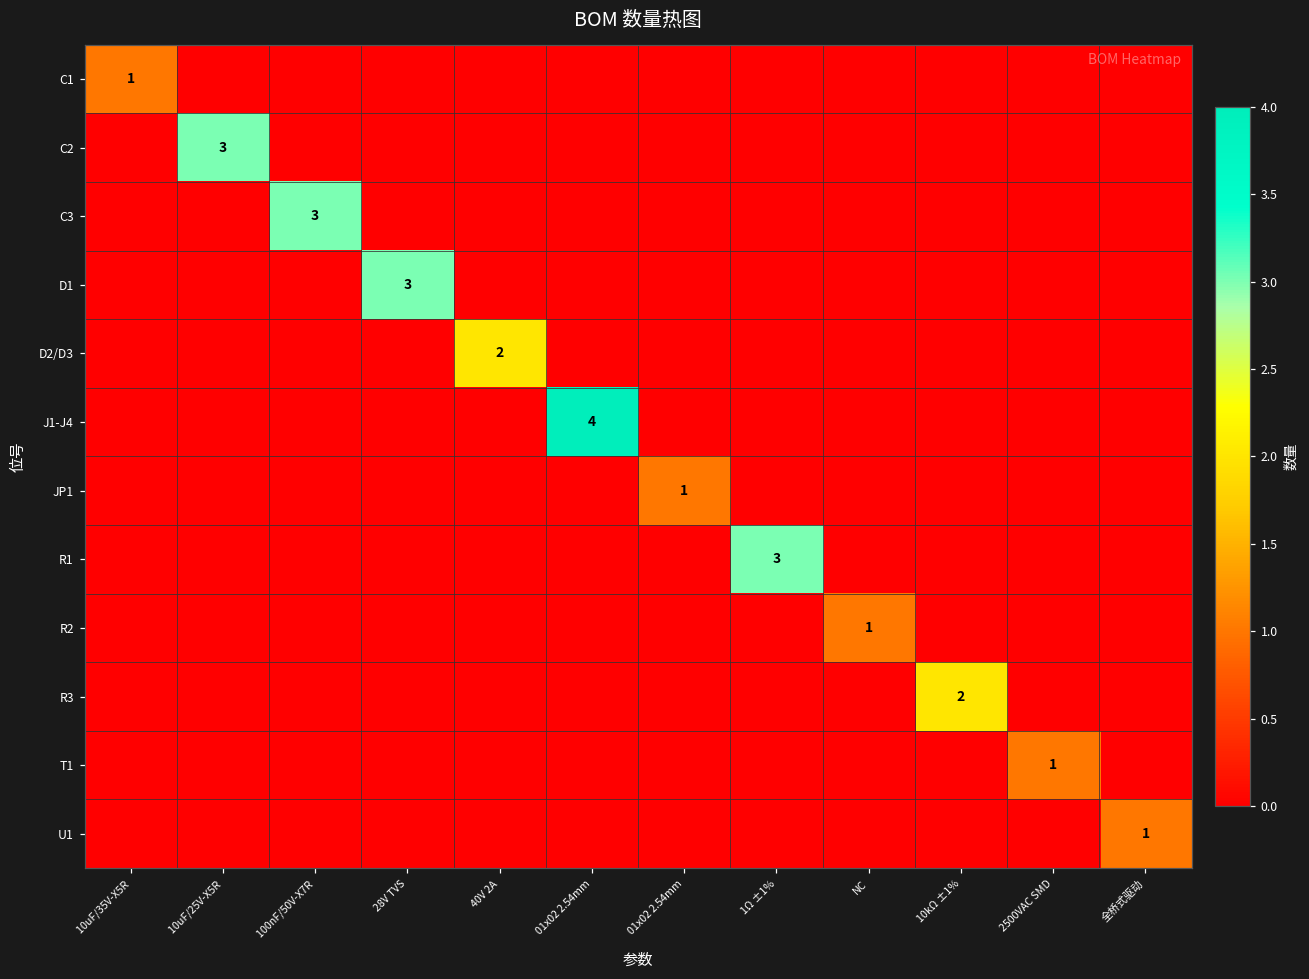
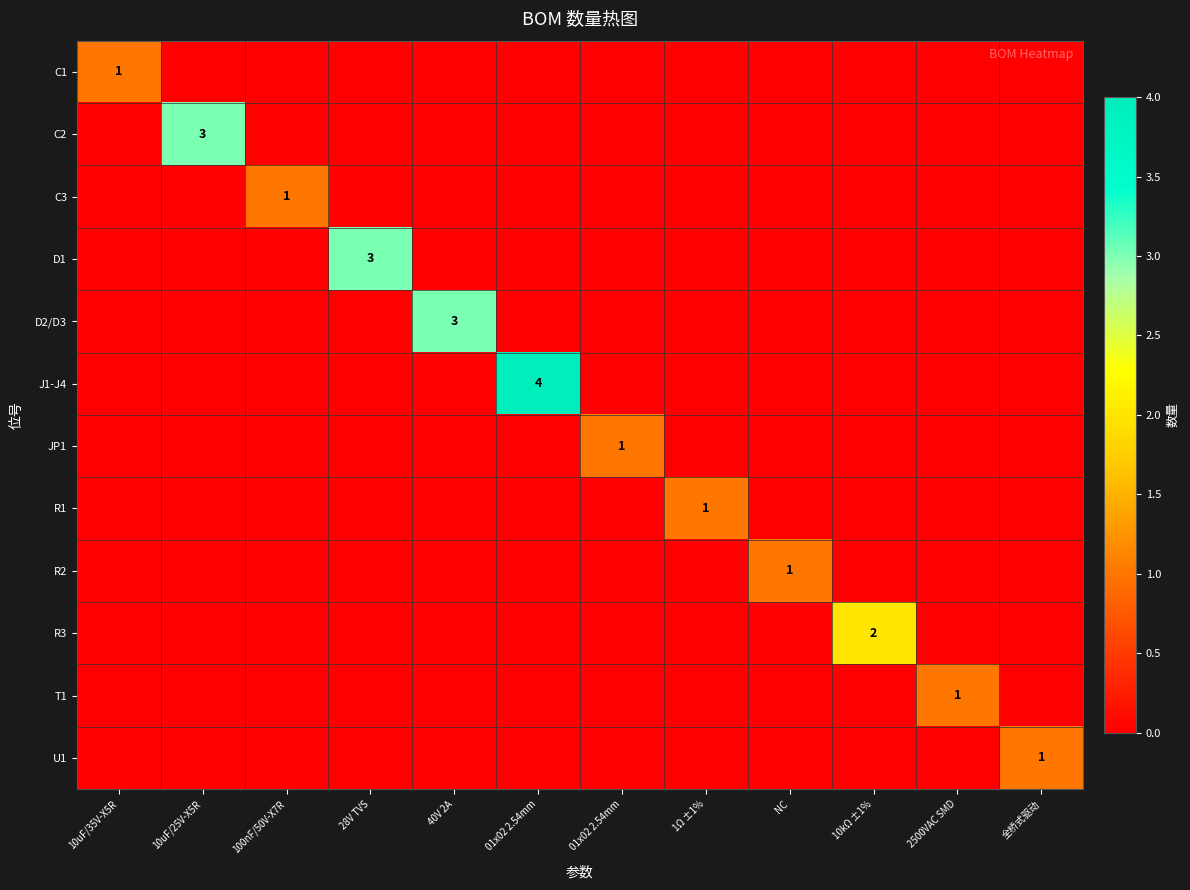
C3, 100nF/50V-X7R: 3 -> 1
D2/D3, 40V 2A: 2 -> 3
R1, 1Ω ±1%: 3 -> 1
